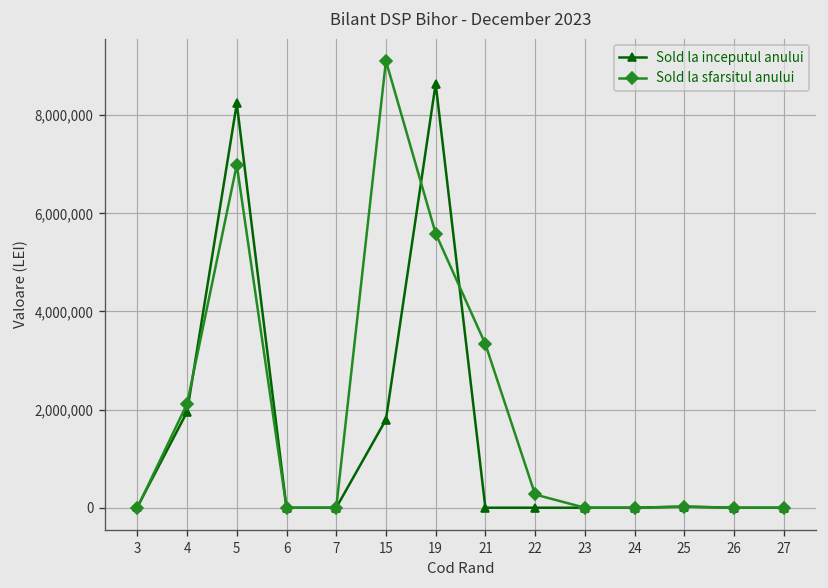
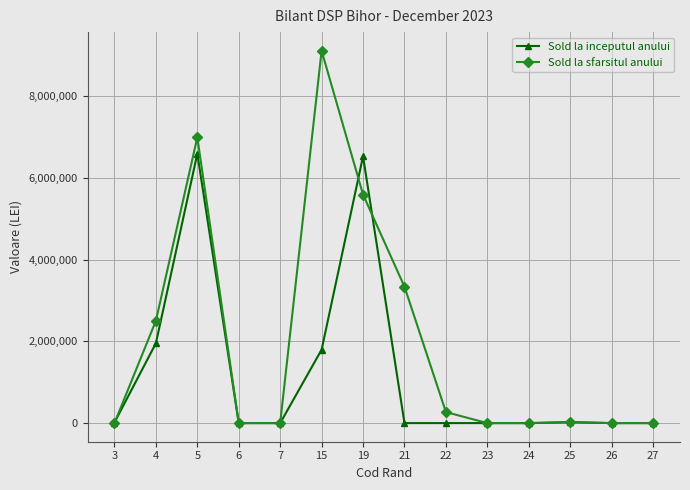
Sold la sfarsitul anului, 4: 2,100,000 -> 2,500,000
Sold la inceputul anului, 5: 8,200,000 -> 6,600,000
Sold la inceputul anului, 19: 8,600,000 -> 6,500,000
